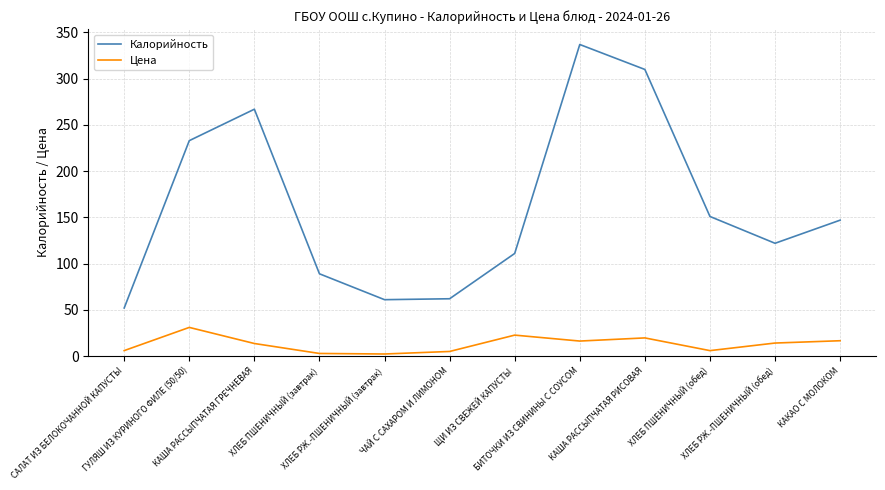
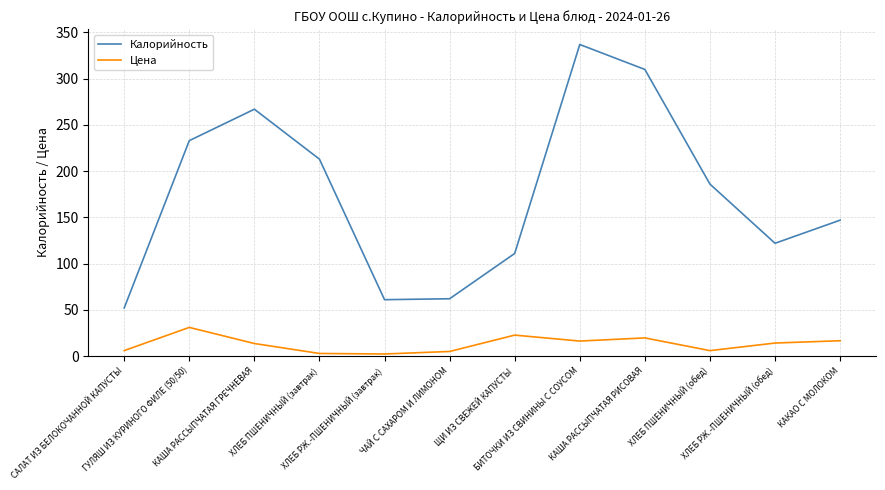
Калорийность, ХЛЕБ ПШЕНИЧНЫЙ (завтрак): 90 -> 210
Калорийность, ХЛЕБ ПШЕНИЧНЫЙ (обед): 150 -> 190
